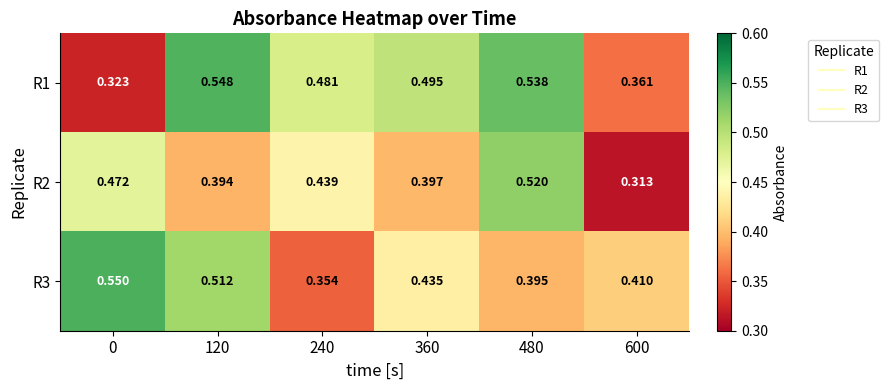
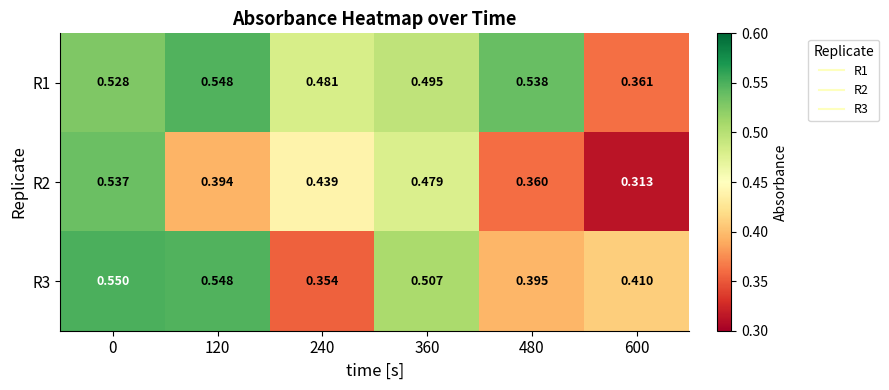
R1, 0: 0.323 -> 0.528
R2, 0: 0.472 -> 0.537
R2, 360: 0.397 -> 0.479
R2, 480: 0.520 -> 0.360
R3, 120: 0.512 -> 0.548
R3, 360: 0.435 -> 0.507
